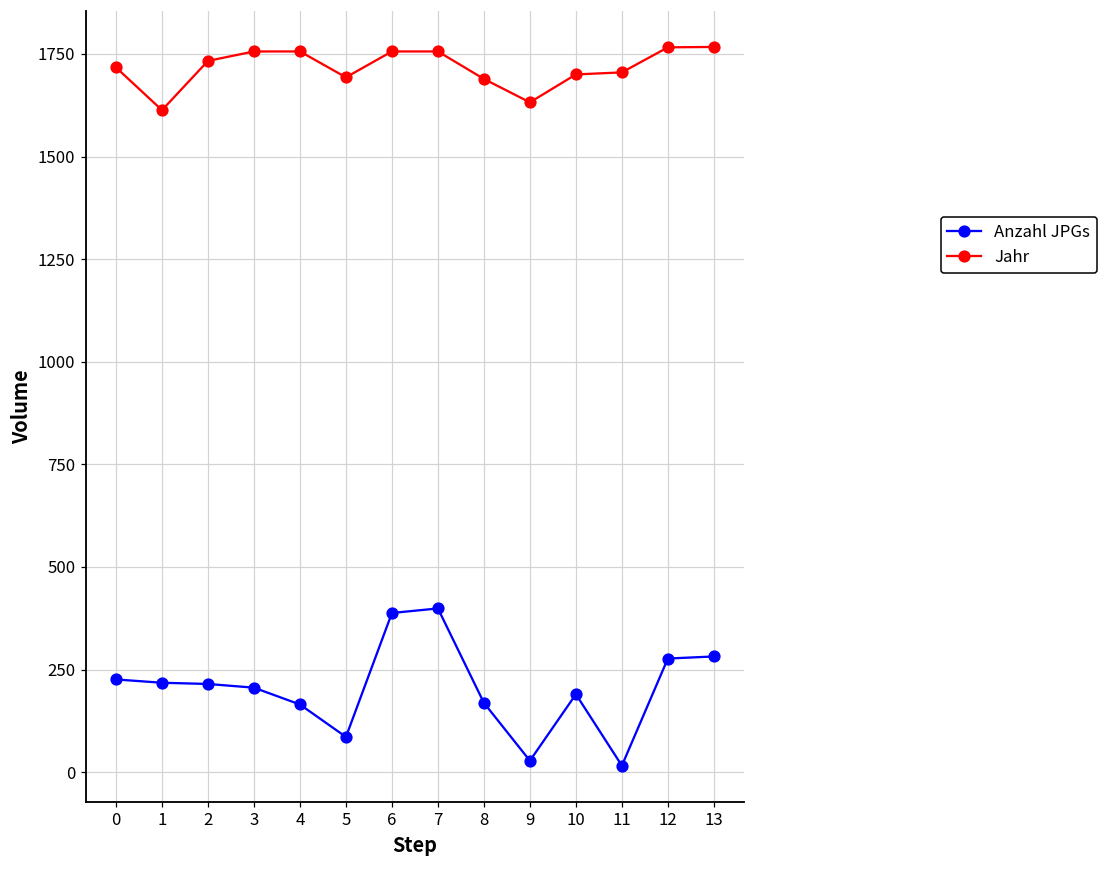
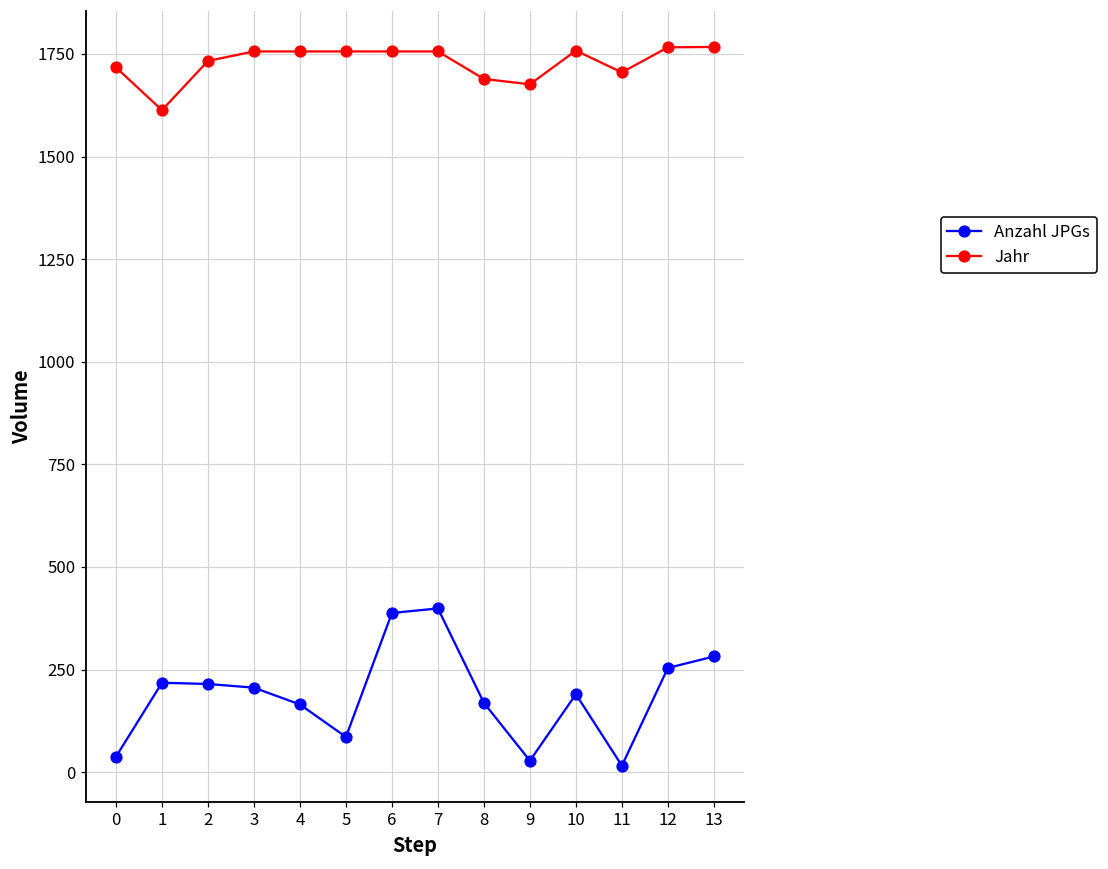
Anzahl JPGs, 0: 230 -> 40
Jahr, 5: 1690 -> 1760
Jahr, 9: 1630 -> 1680
Jahr, 10: 1700 -> 1760
Anzahl JPGs, 12: 280 -> 250
